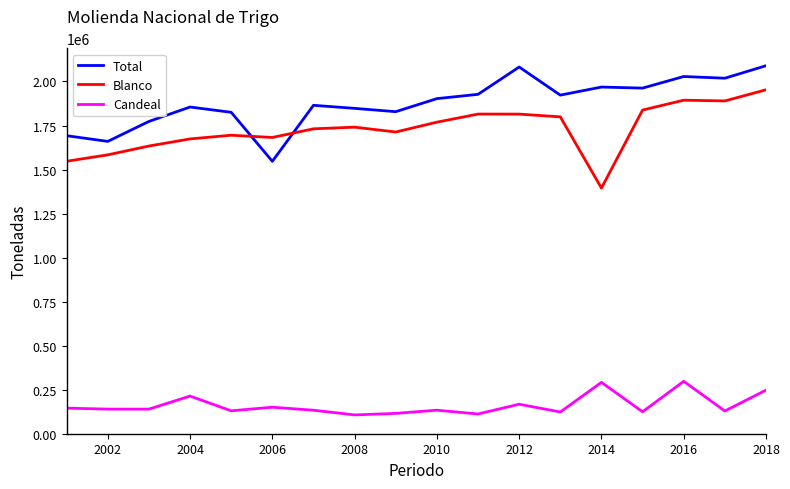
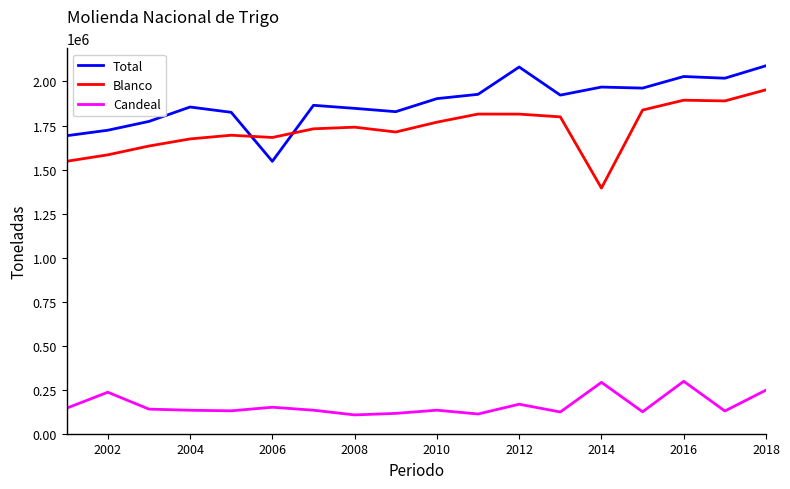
Total, 2002: 1660000 -> 1720000
Candeal, 2002: 140000 -> 240000
Candeal, 2004: 210000 -> 130000
